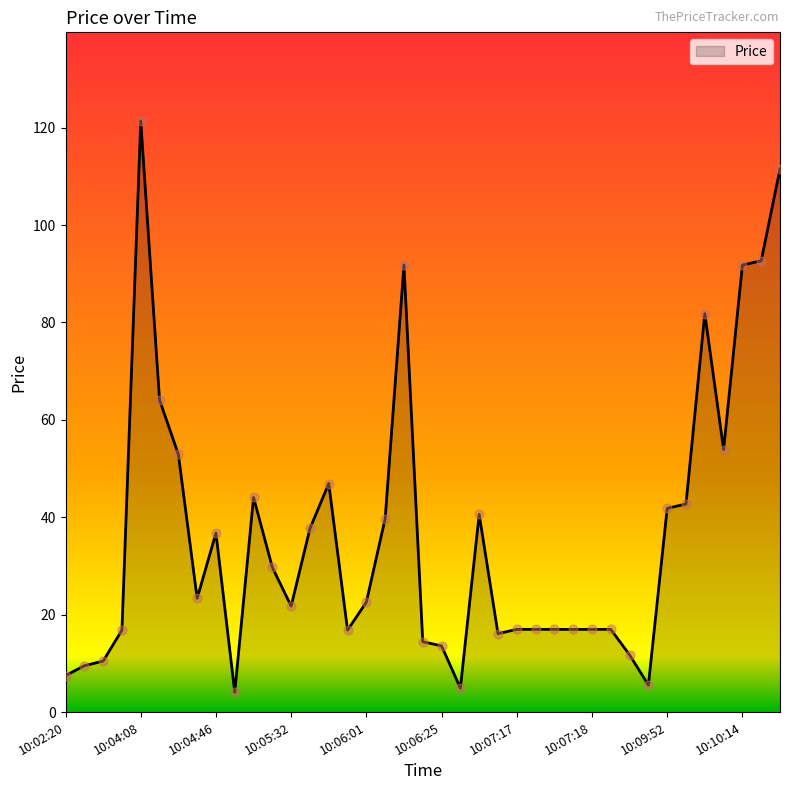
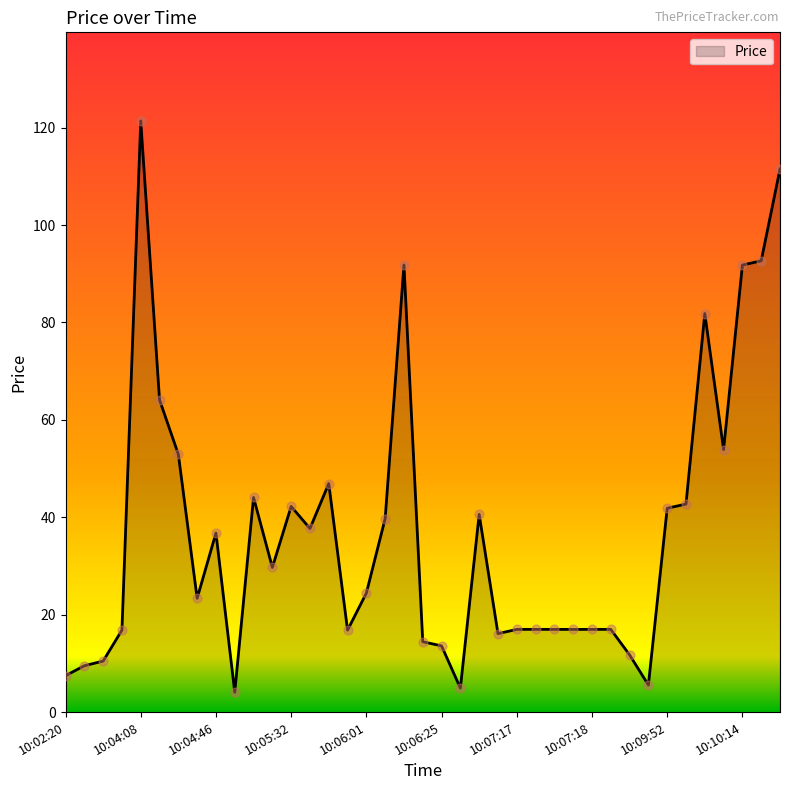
10:05:32: 22 -> 42
10:06:01: 23 -> 24
